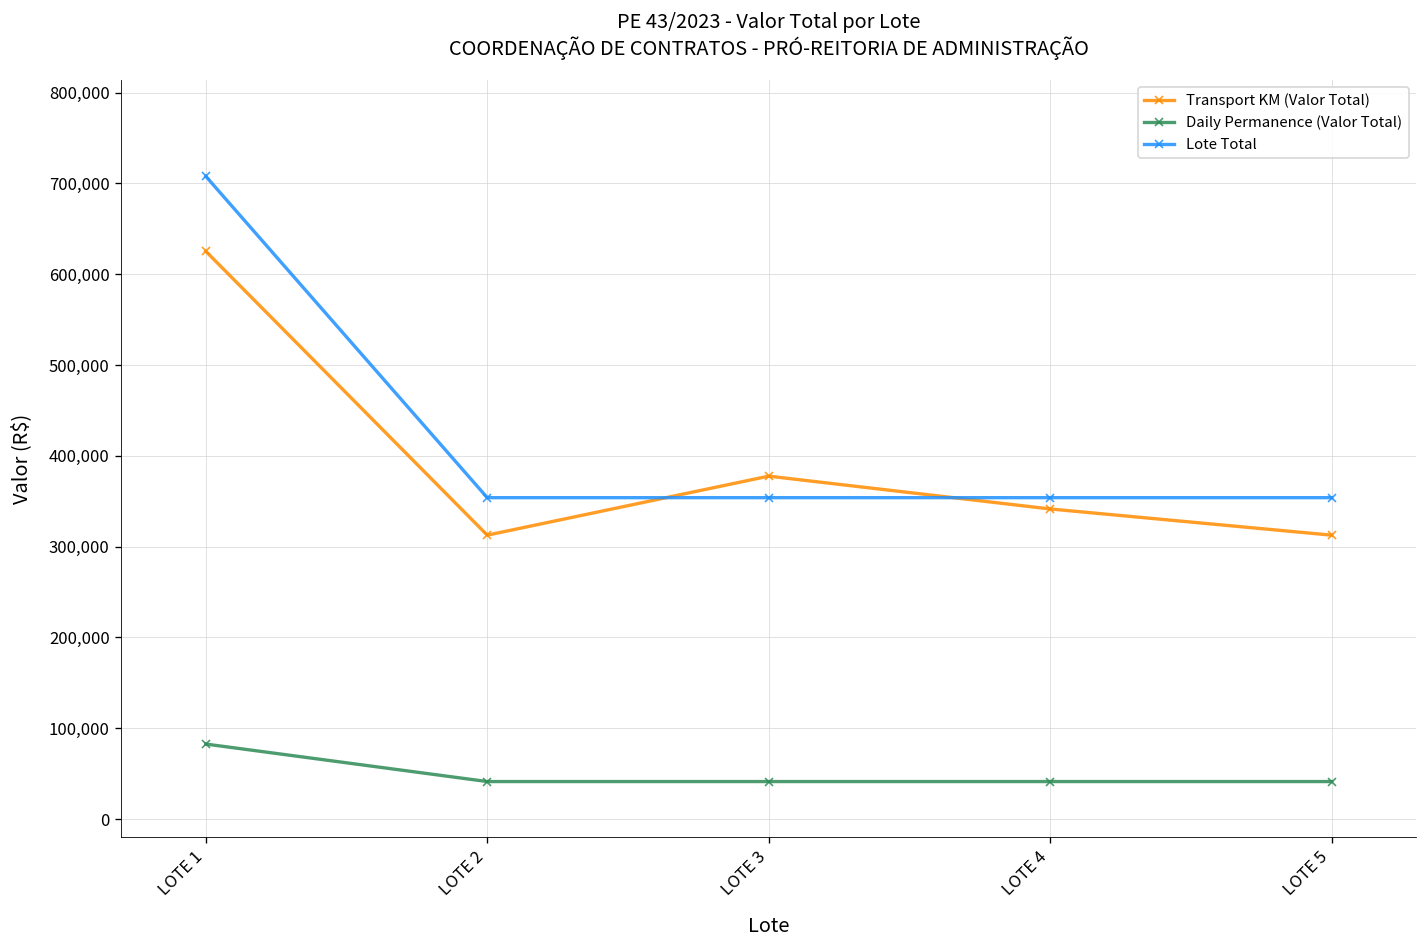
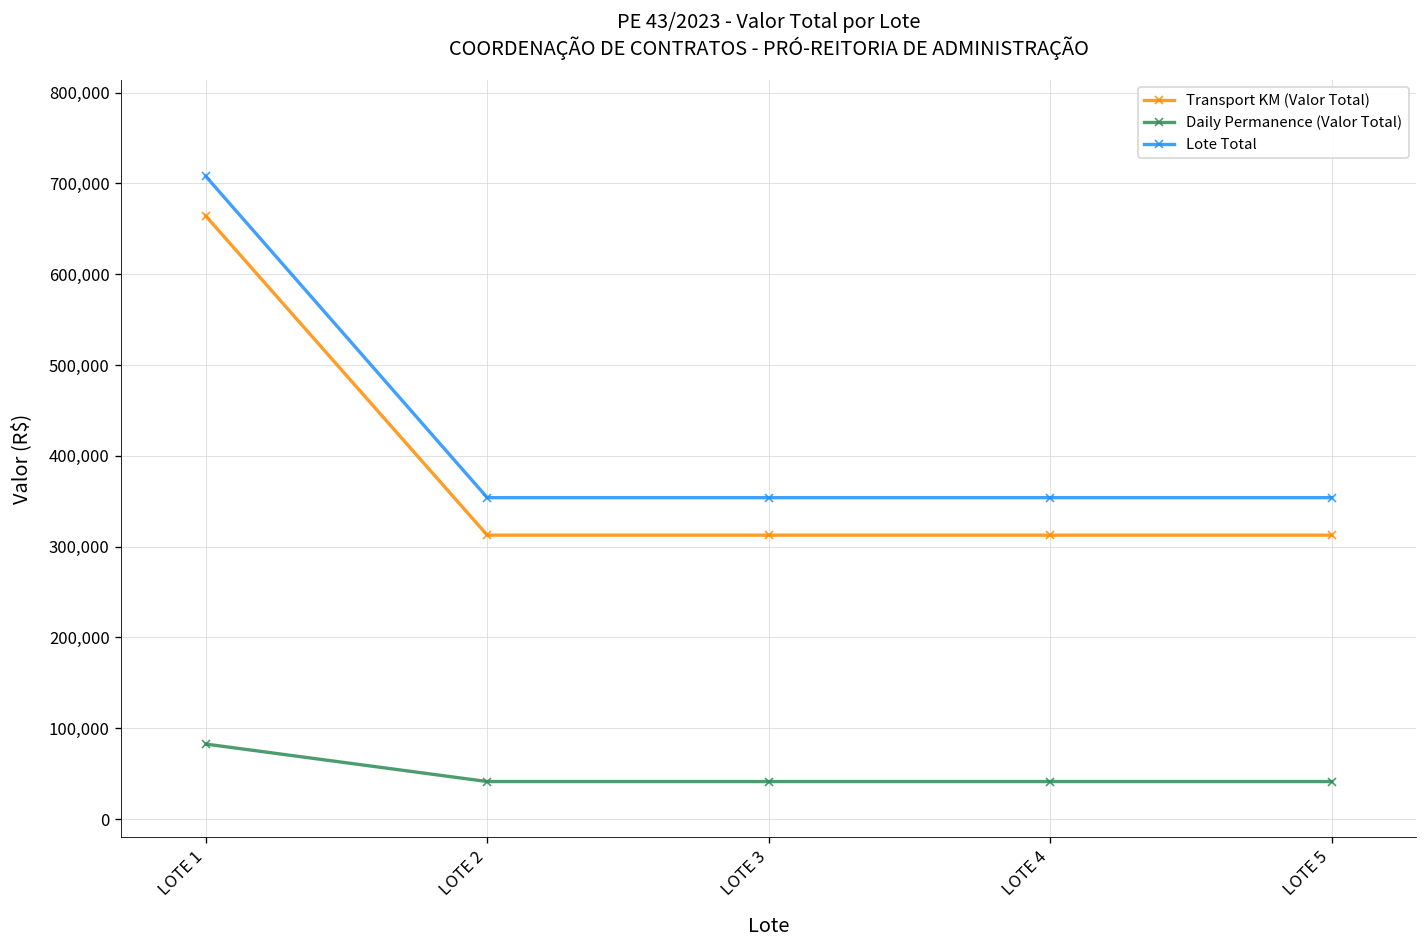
Transport KM (Valor Total), LOTE 1: 630,000 -> 660,000
Transport KM (Valor Total), LOTE 3: 380,000 -> 310,000
Transport KM (Valor Total), LOTE 4: 340,000 -> 310,000
